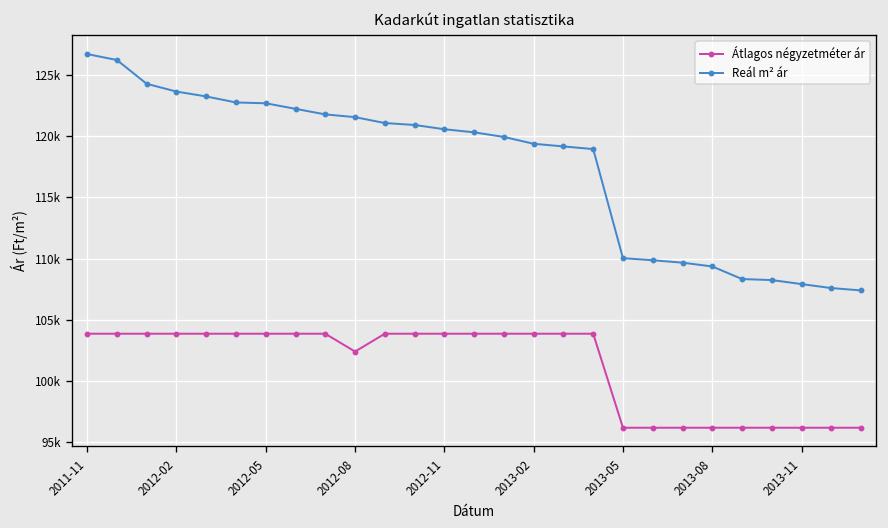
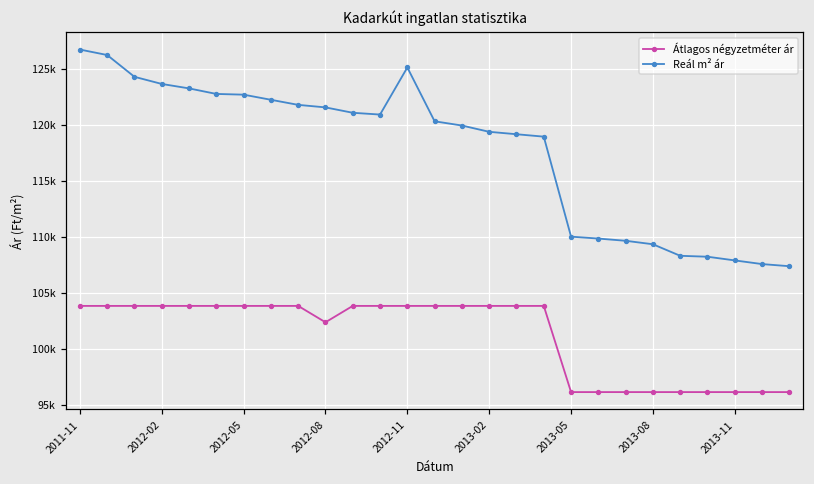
Reál m² ár, 2012-11: 120600 -> 125100
